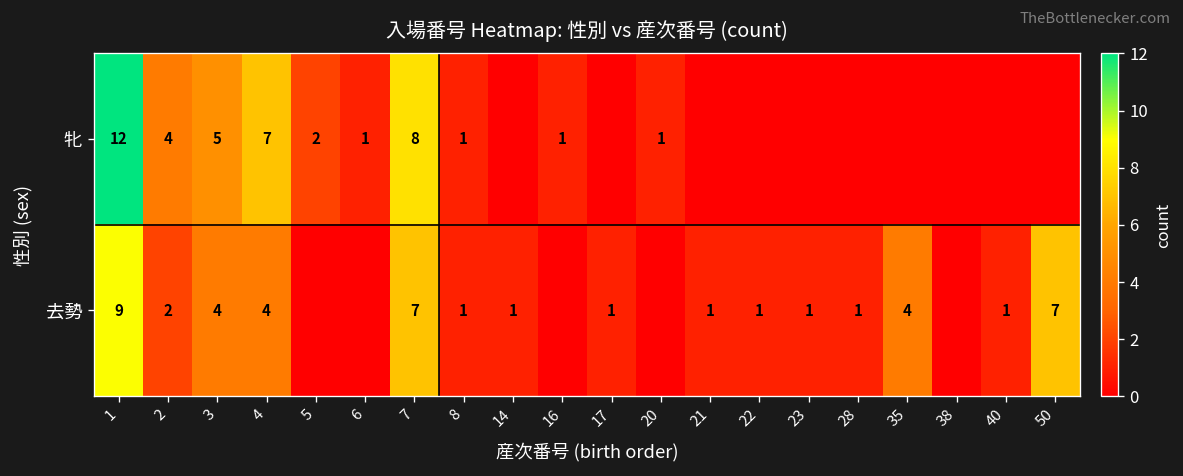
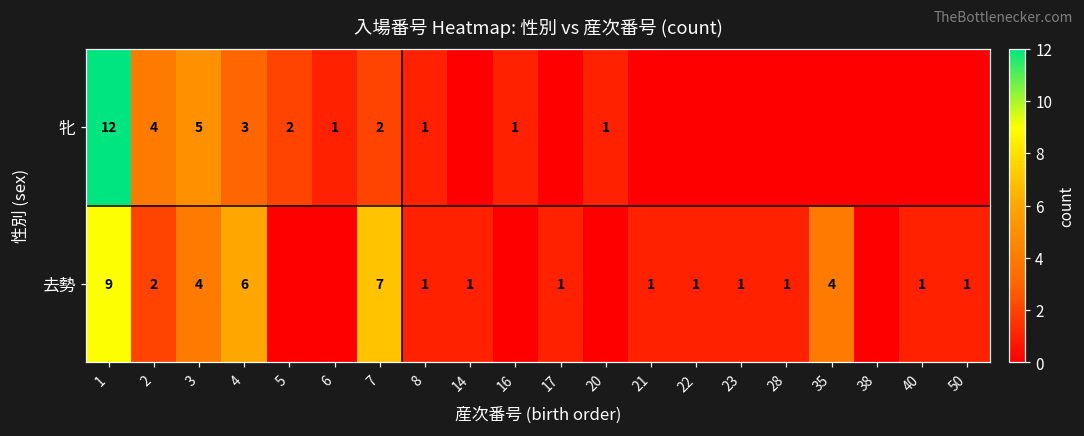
牝, 4: 7 -> 3
牝, 7: 8 -> 2
去勢, 4: 4 -> 6
去勢, 50: 7 -> 1
